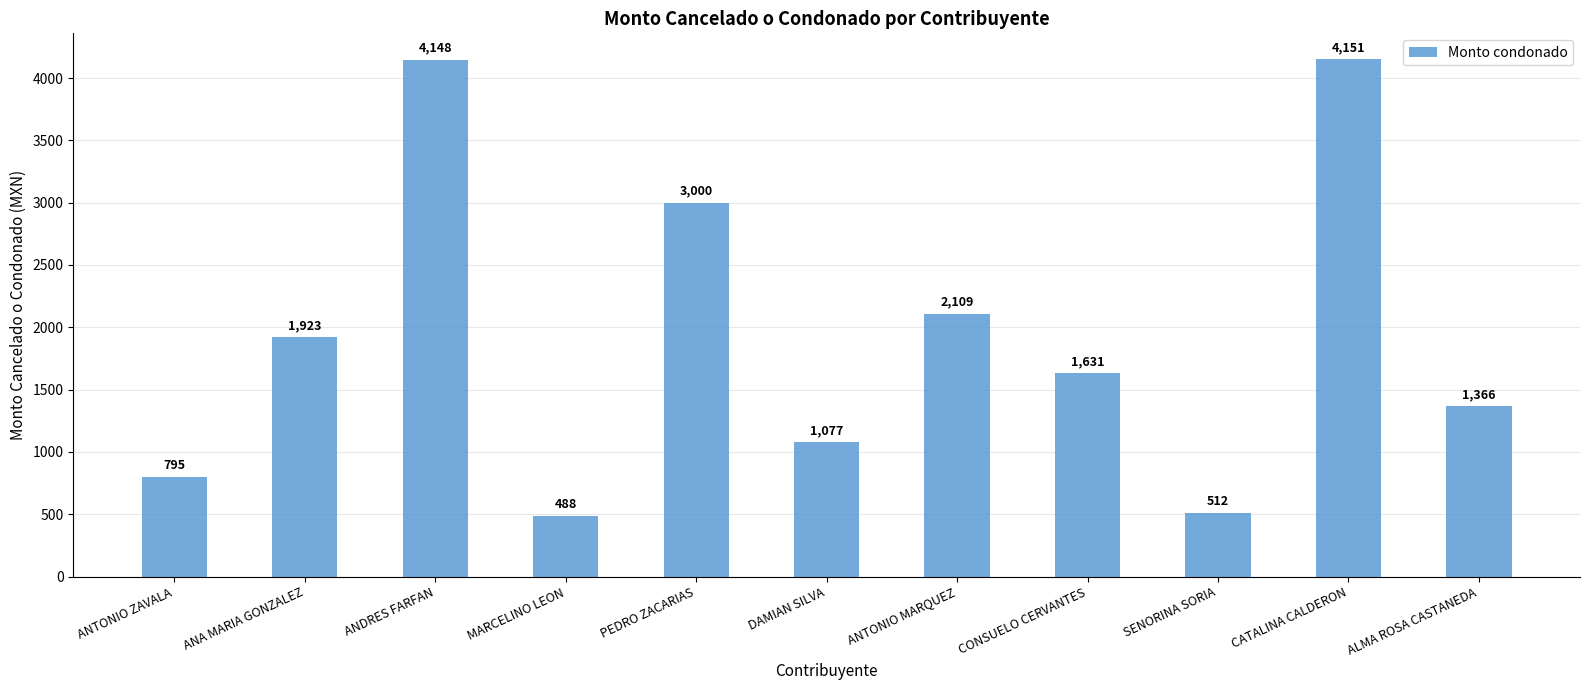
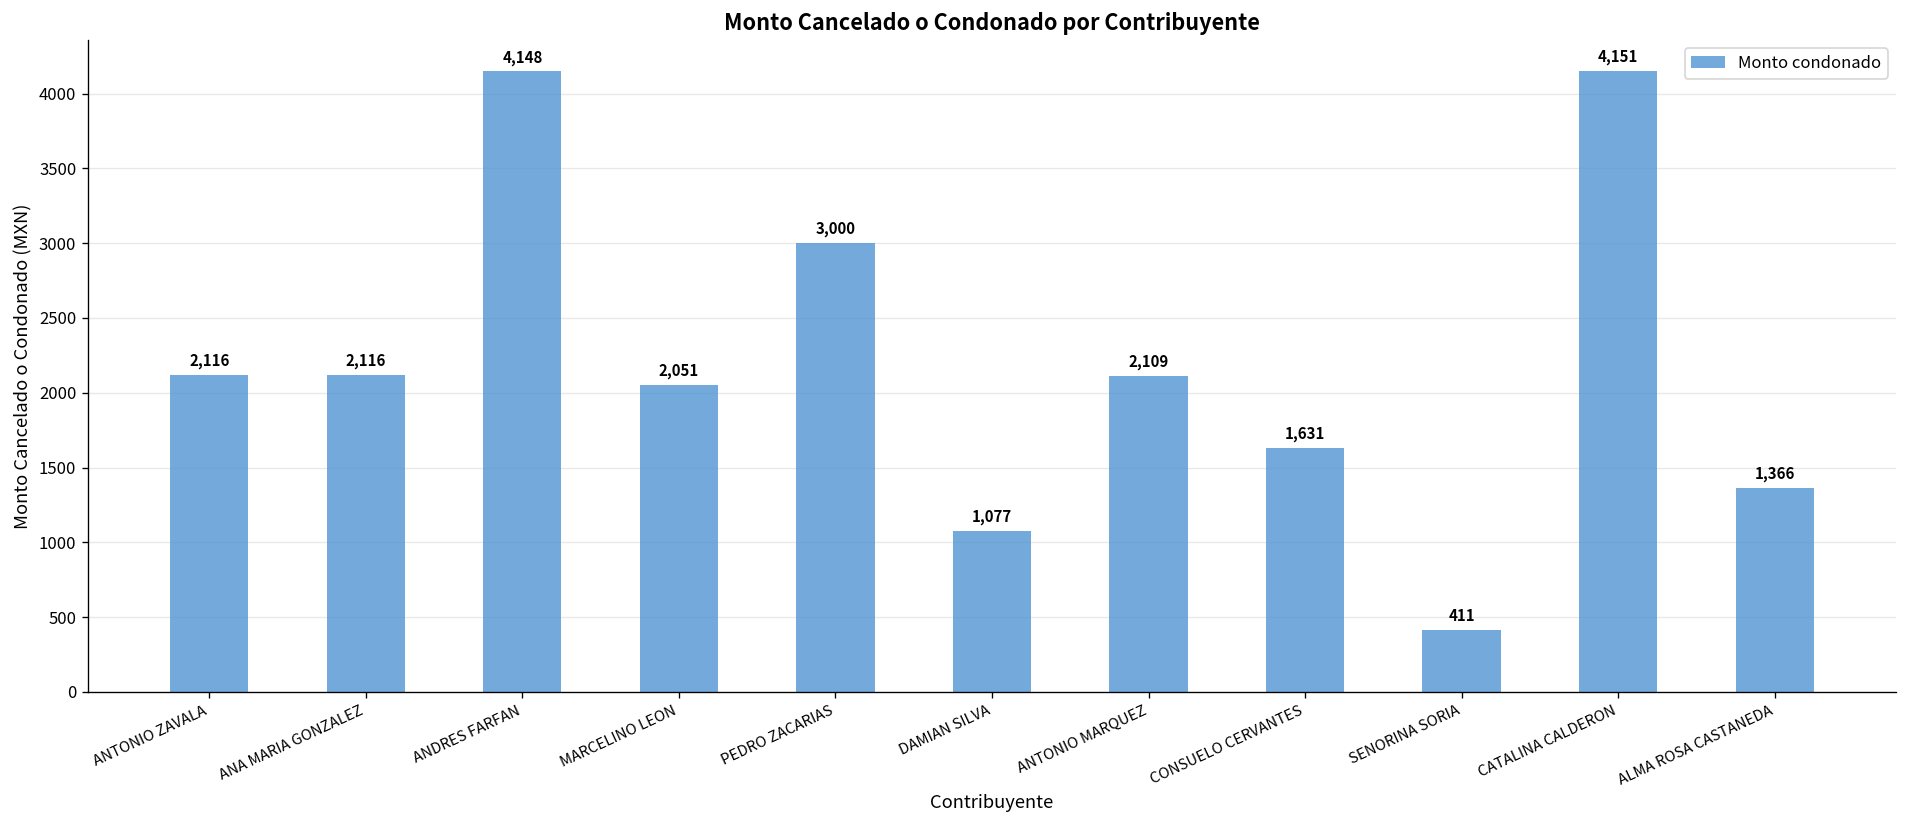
ANTONIO ZAVALA: 795 -> 2,116
ANA MARIA GONZALEZ: 1,923 -> 2,116
MARCELINO LEON: 488 -> 2,051
SENORINA SORIA: 512 -> 411
